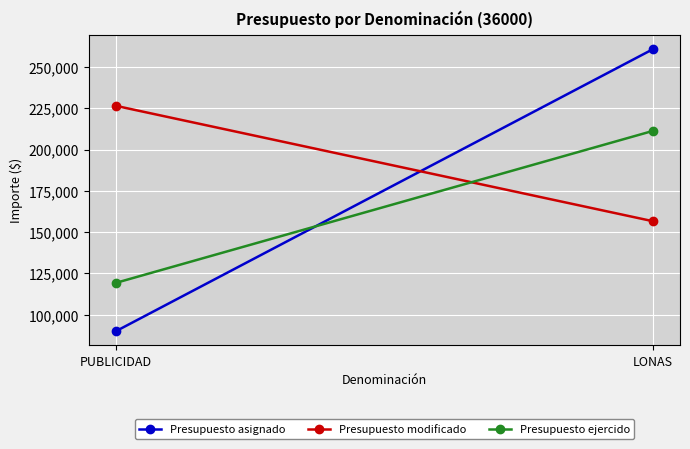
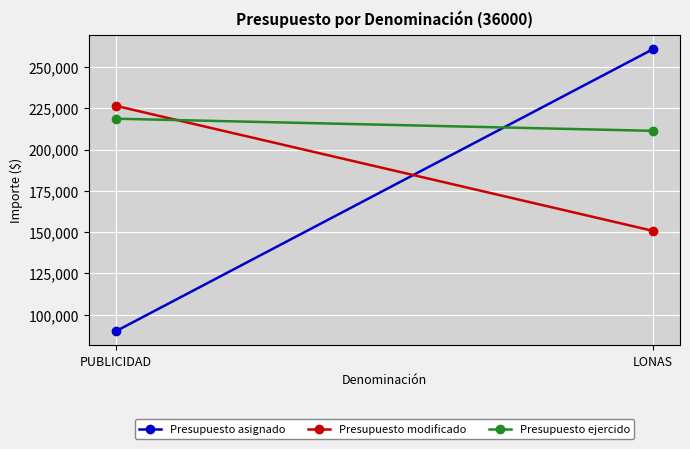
Presupuesto ejercido, PUBLICIDAD: 119,000 -> 219,000
Presupuesto modificado, LONAS: 157,000 -> 151,000
